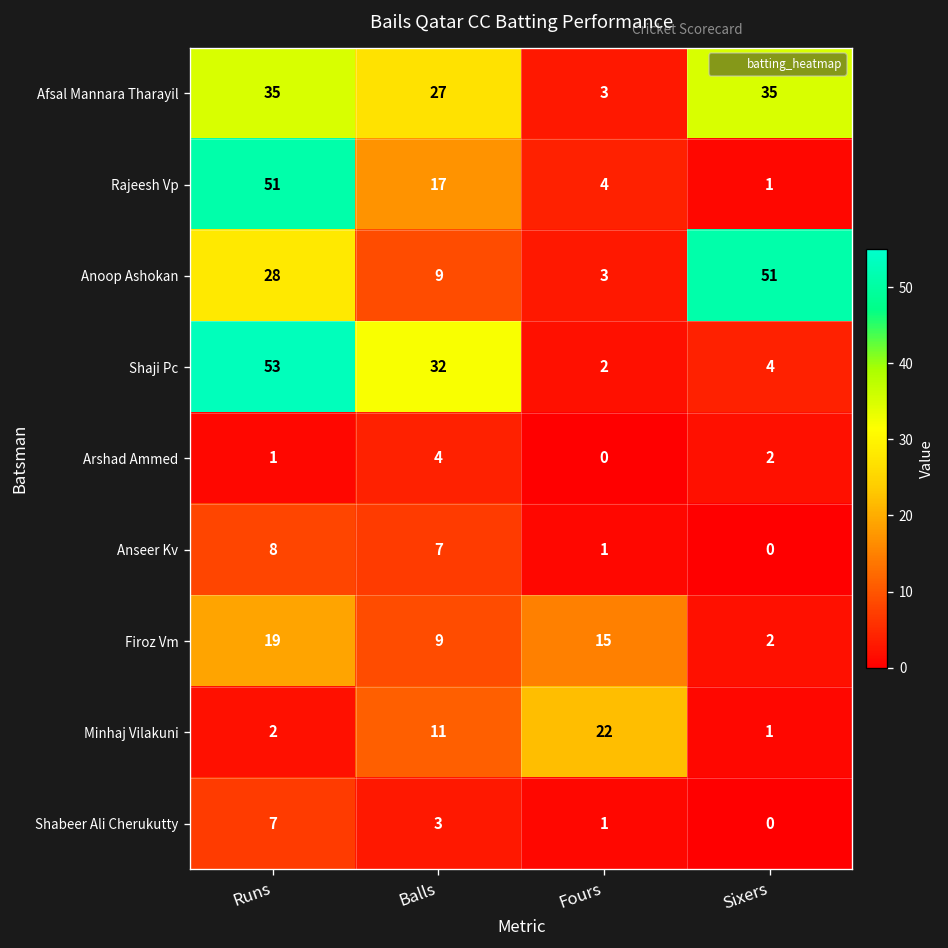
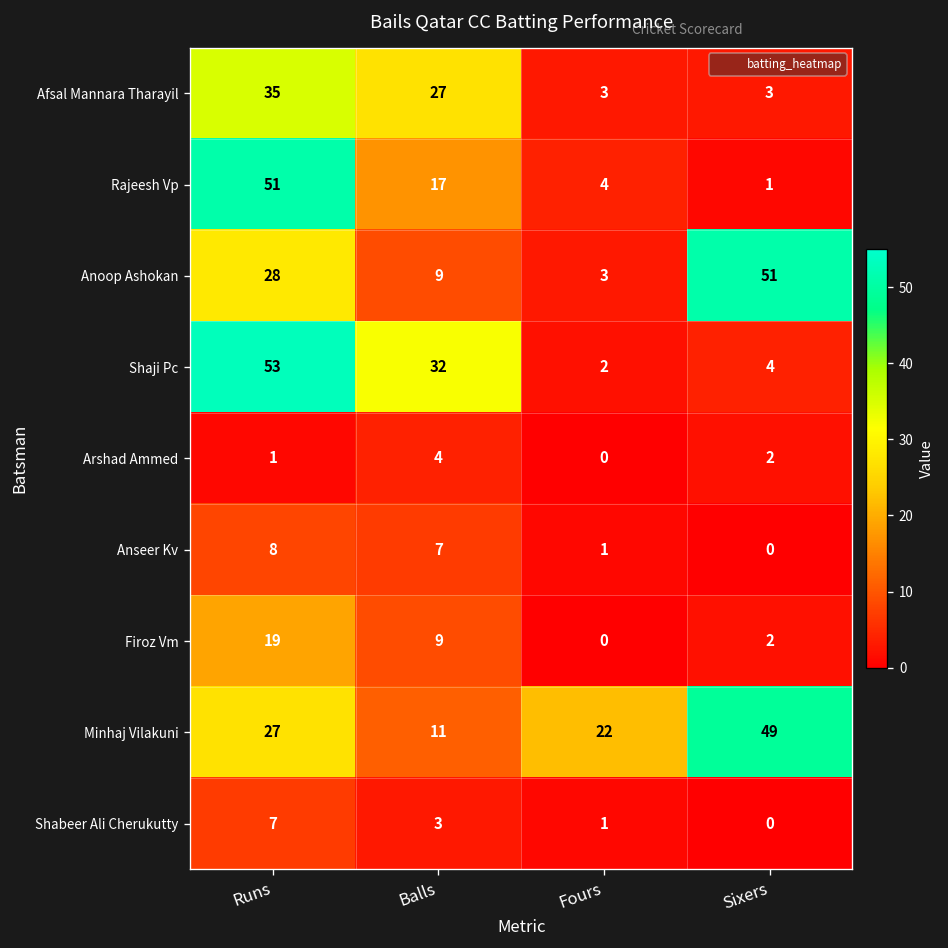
Afsal Mannara Tharayil, Sixers: 35 -> 3
Firoz Vm, Fours: 15 -> 0
Minhaj Vilakuni, Runs: 2 -> 27
Minhaj Vilakuni, Sixers: 1 -> 49
